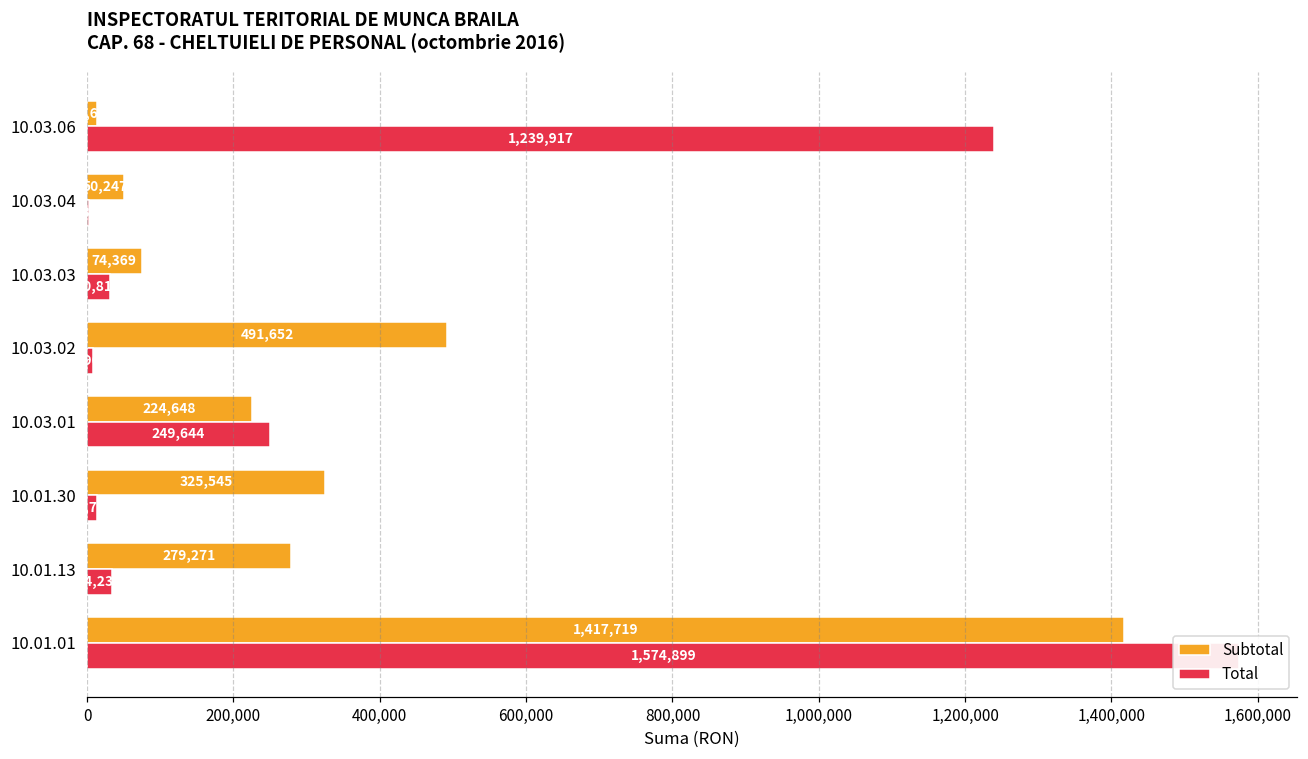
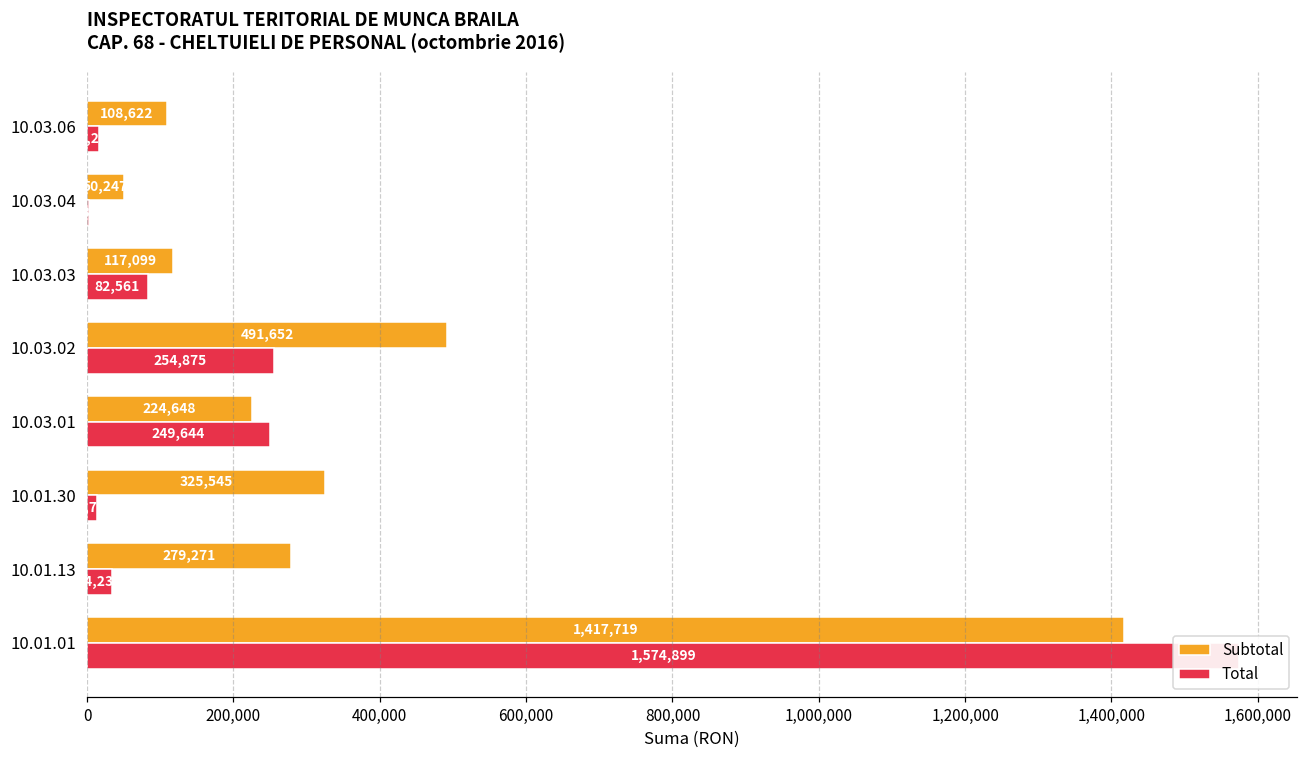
Subtotal, 10.03.06: 10,000 -> 110,000
Total, 10.03.06: 1,240,000 -> 20,000
Subtotal, 10.03.03: 74,369 -> 117,099
Total, 10.03.03: 30,000 -> 80,000
Total, 10.03.02: 10,000 -> 250,000
